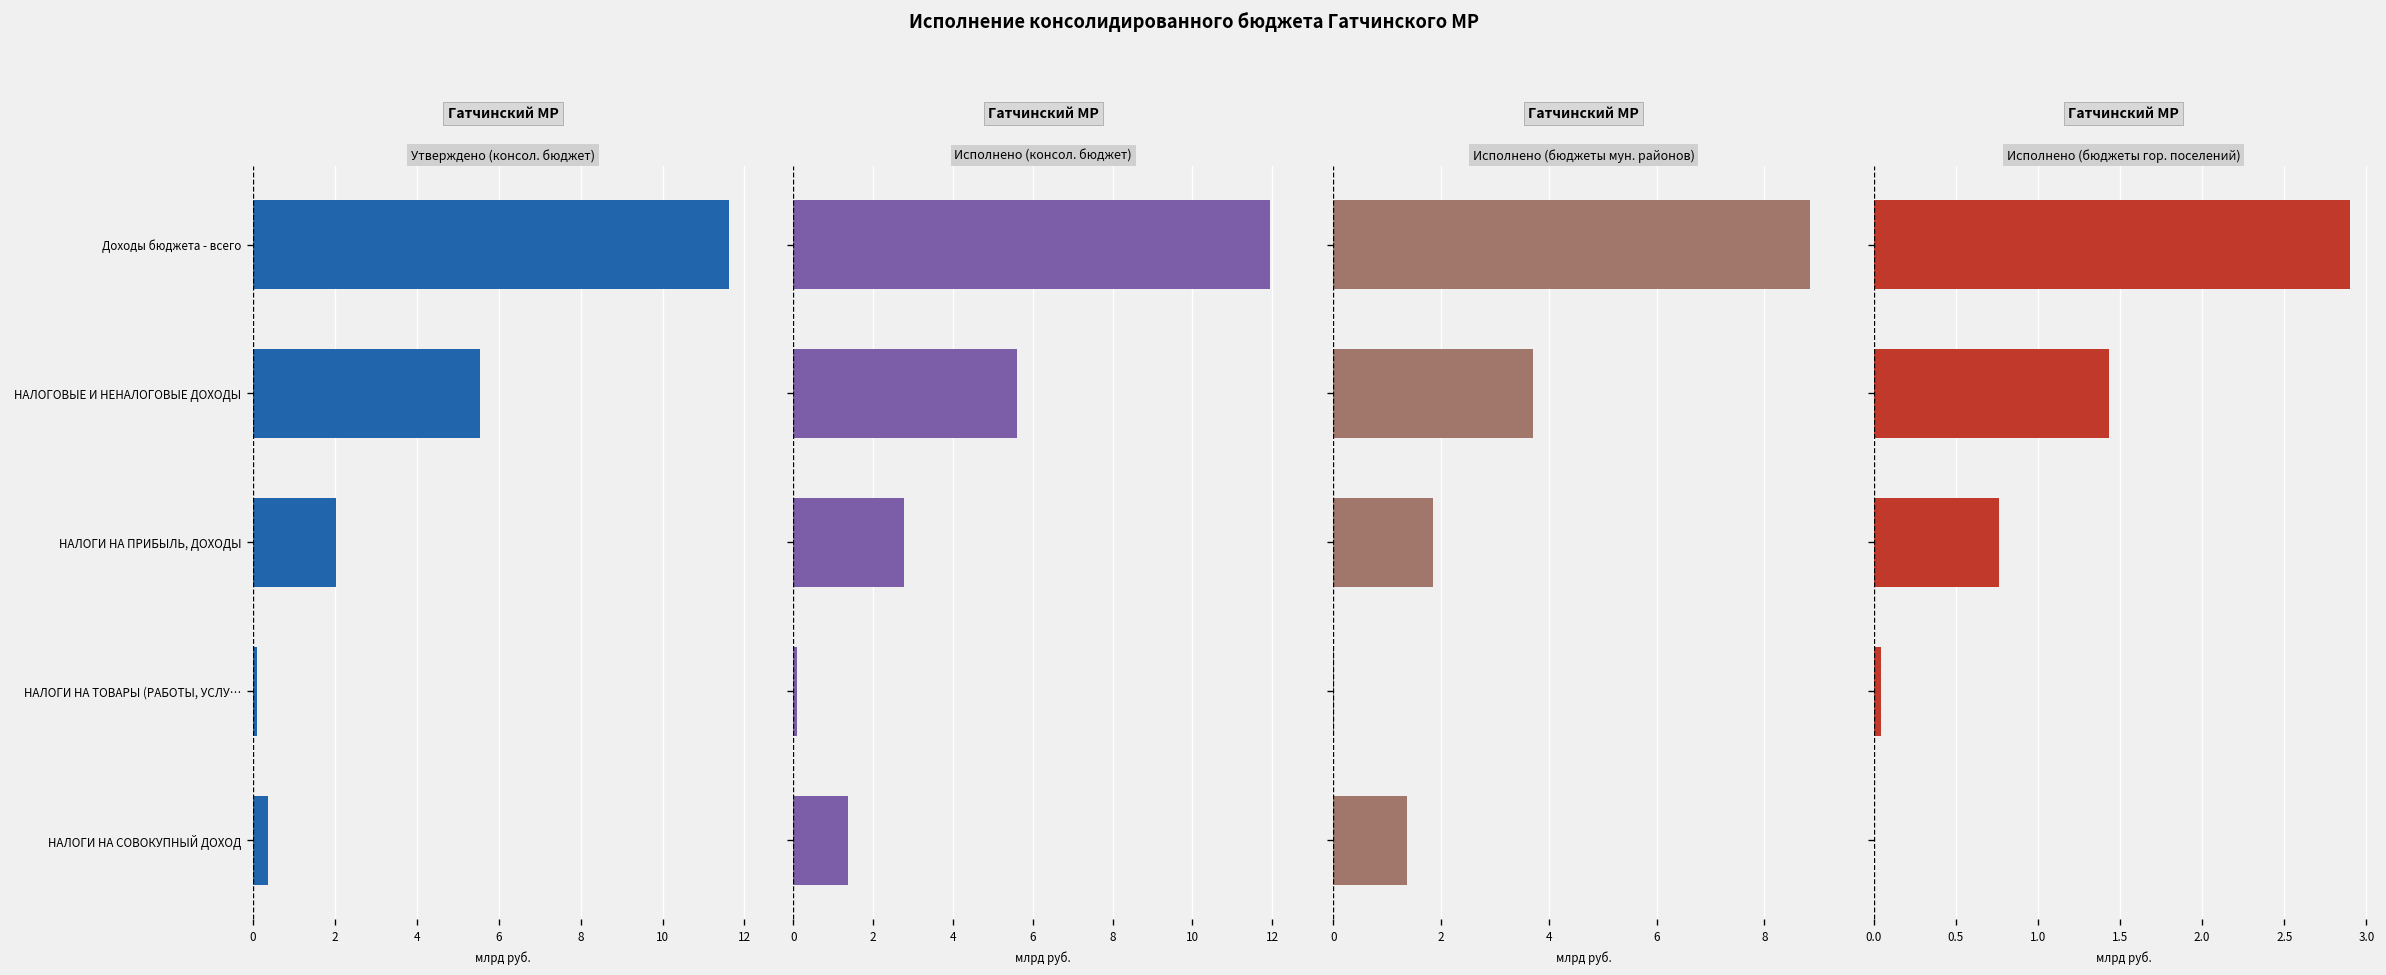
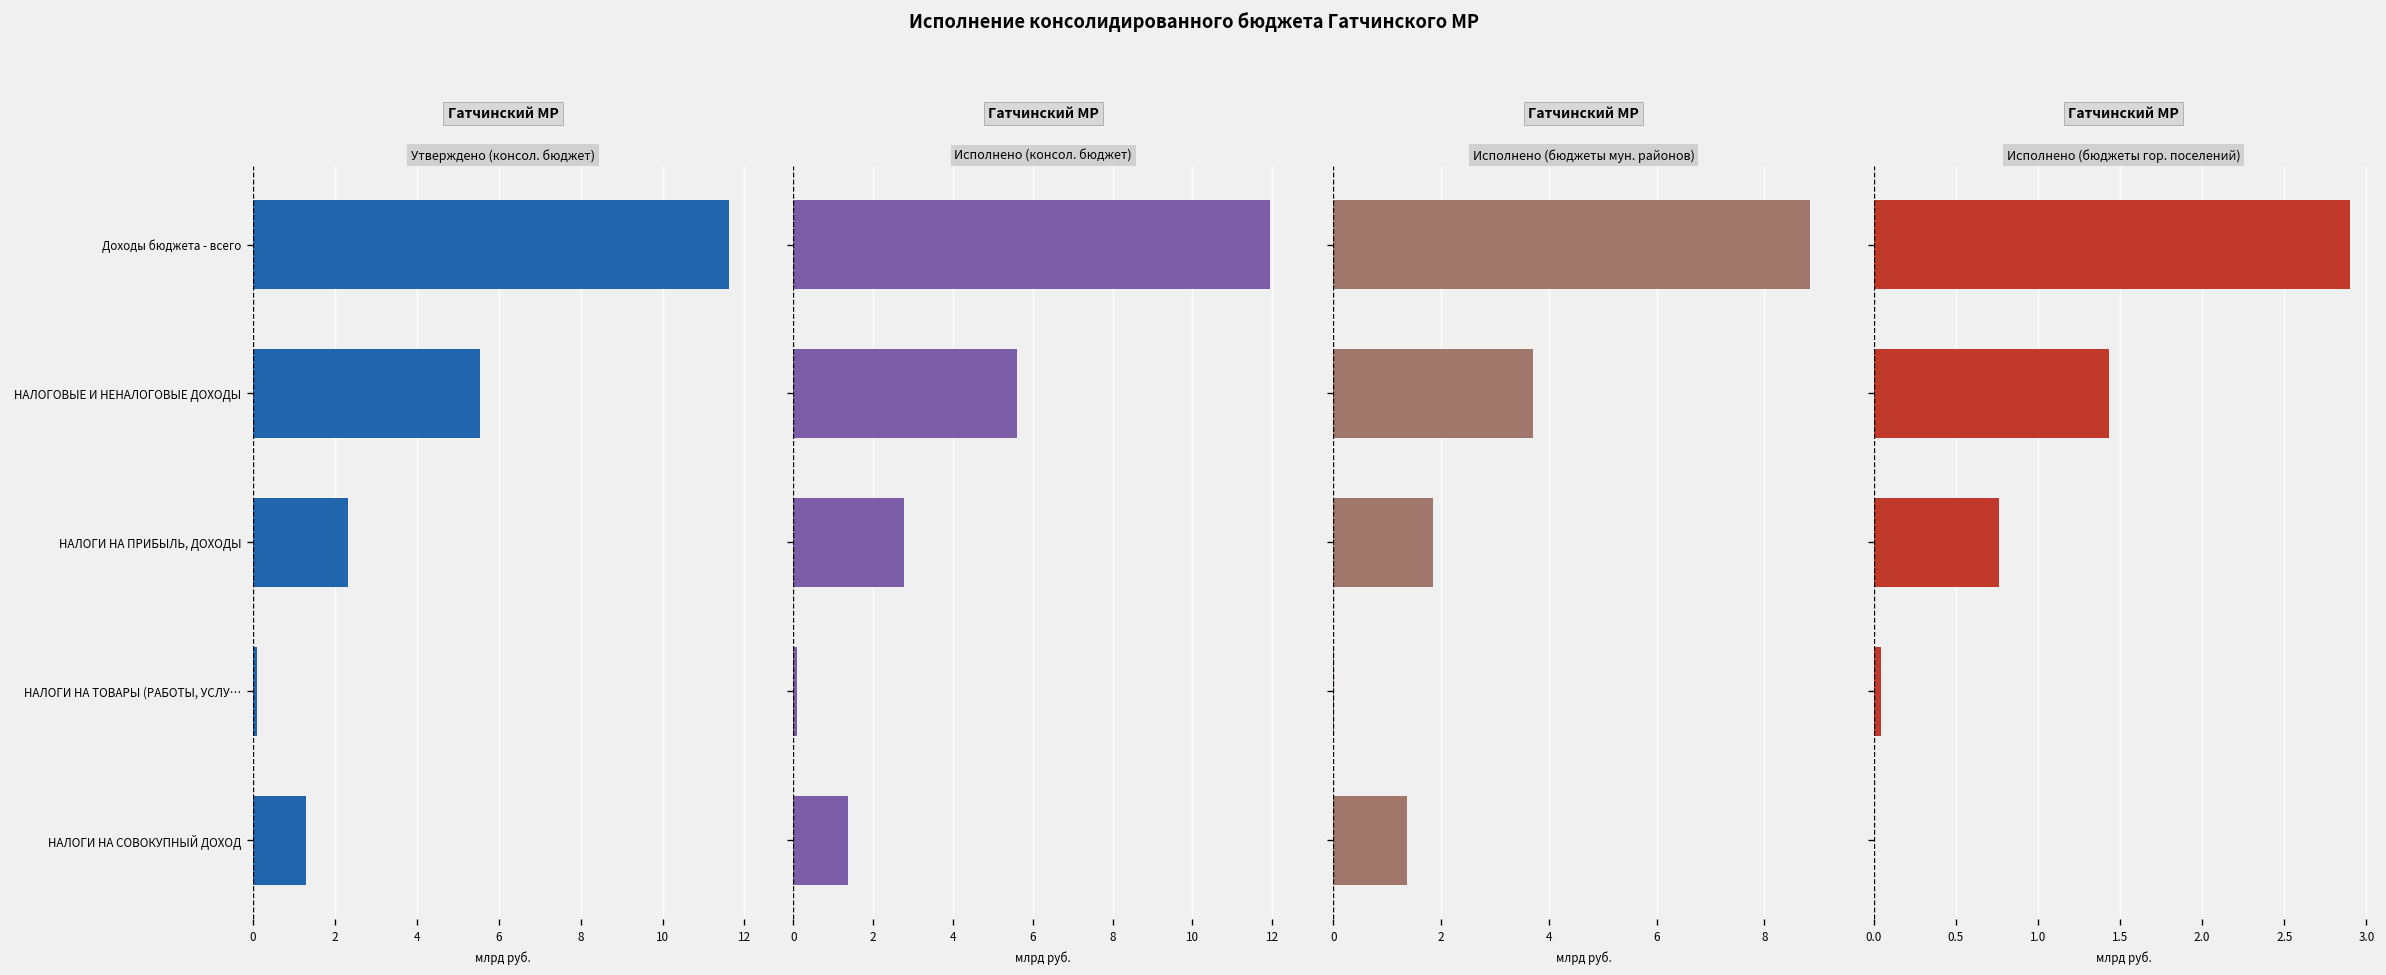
Утверждено (консол. бюджет), НАЛОГИ НА ПРИБЫЛЬ, ДОХОДЫ: 2.0 -> 2.3
Утверждено (консол. бюджет), НАЛОГИ НА СОВОКУПНЫЙ ДОХОД: 0.4 -> 1.3
